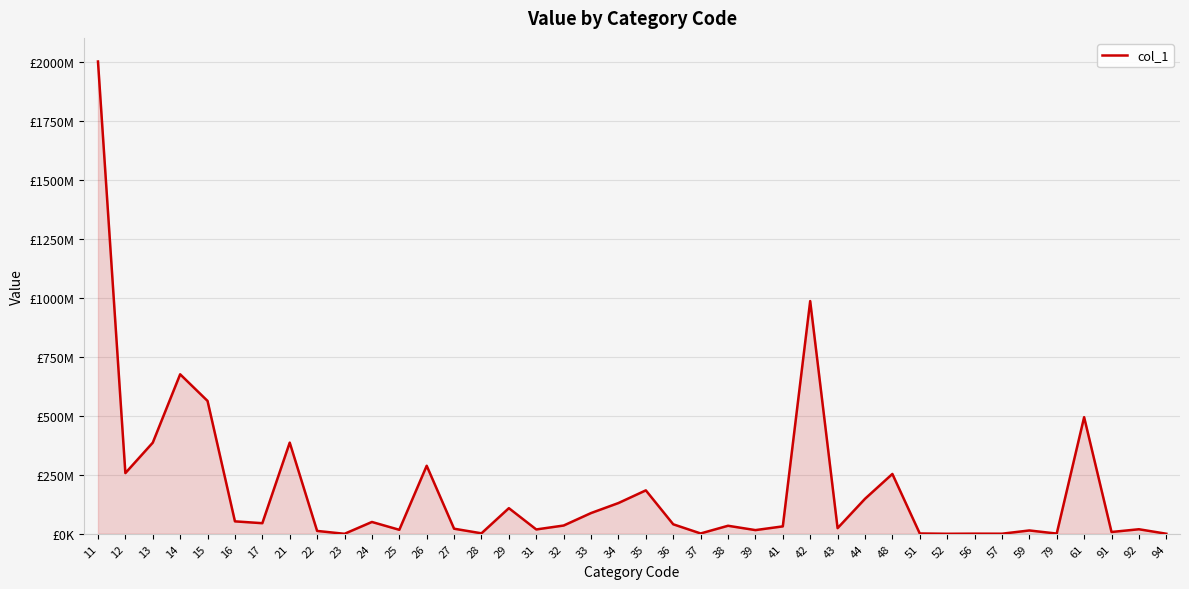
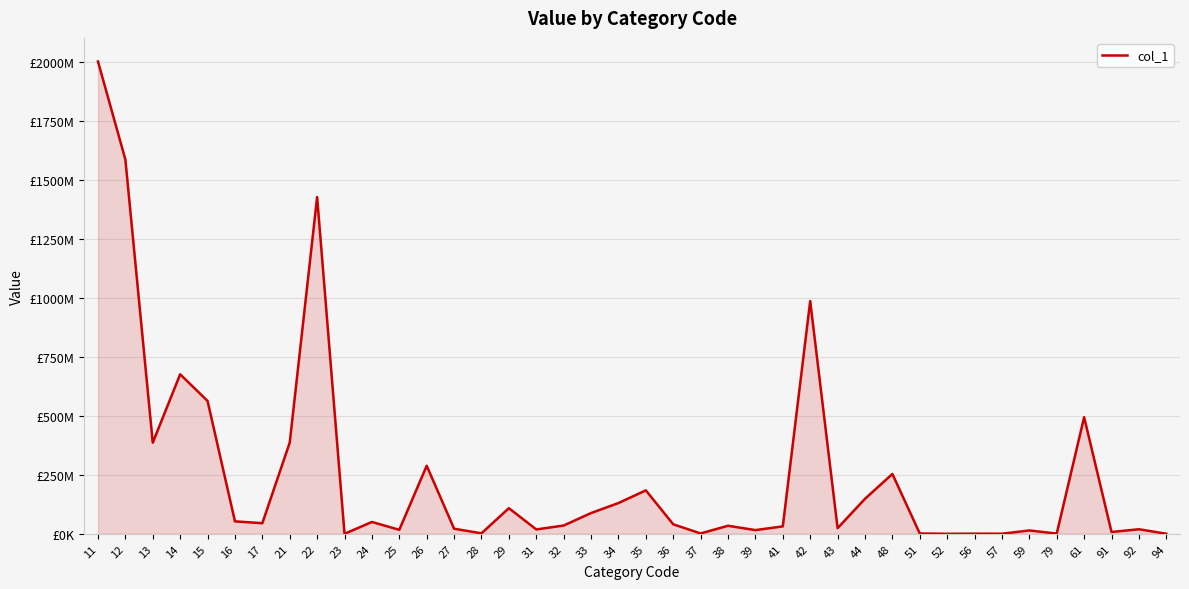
12: £260000000 -> £1590000000
22: £10000000 -> £1430000000
